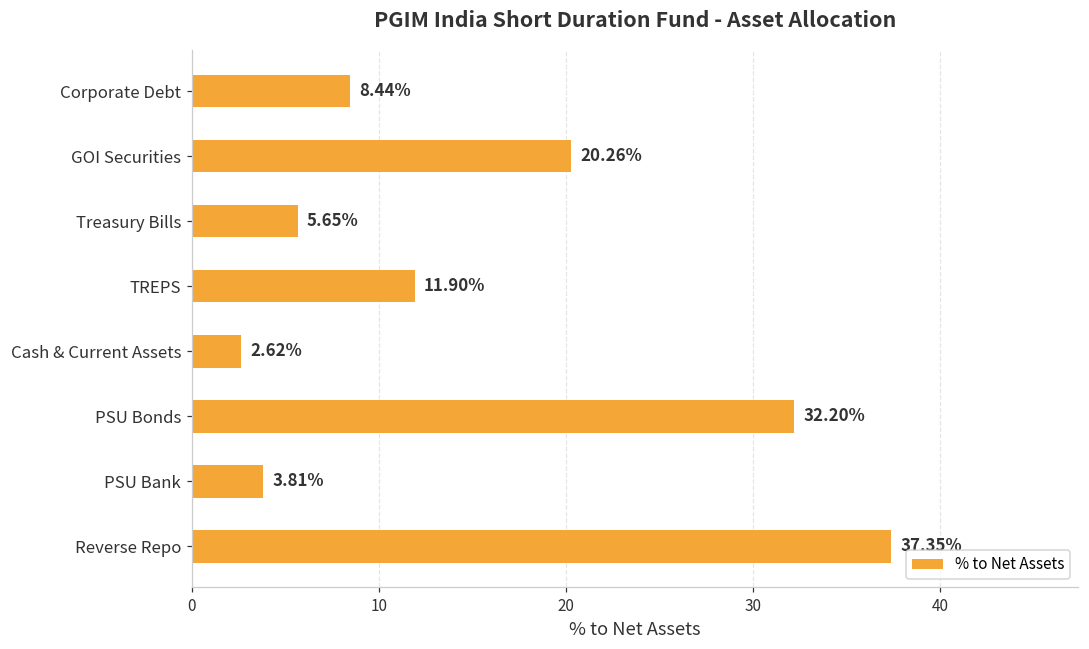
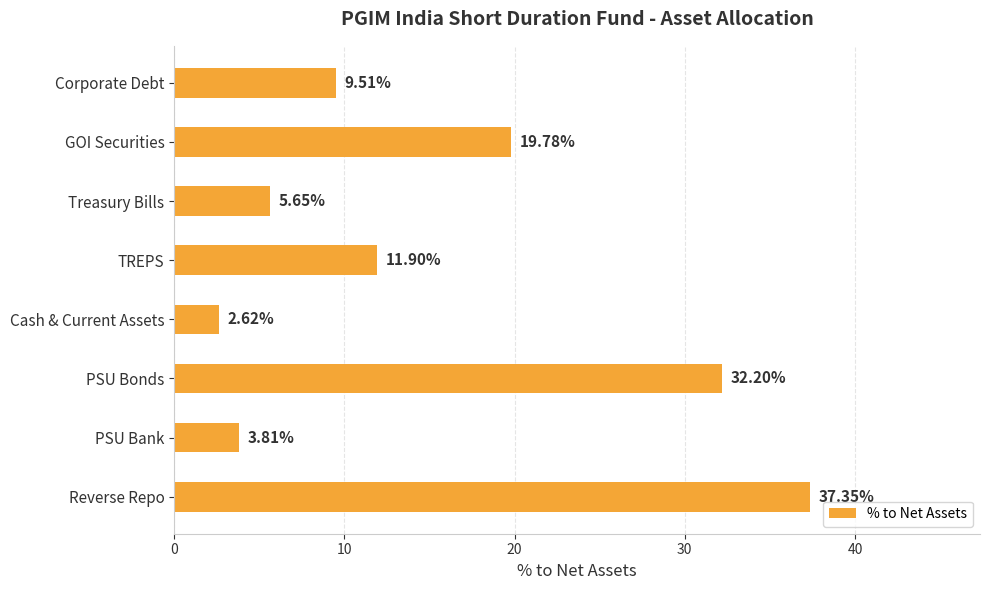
Corporate Debt: 8.44% -> 9.51%
GOI Securities: 20.26% -> 19.78%
